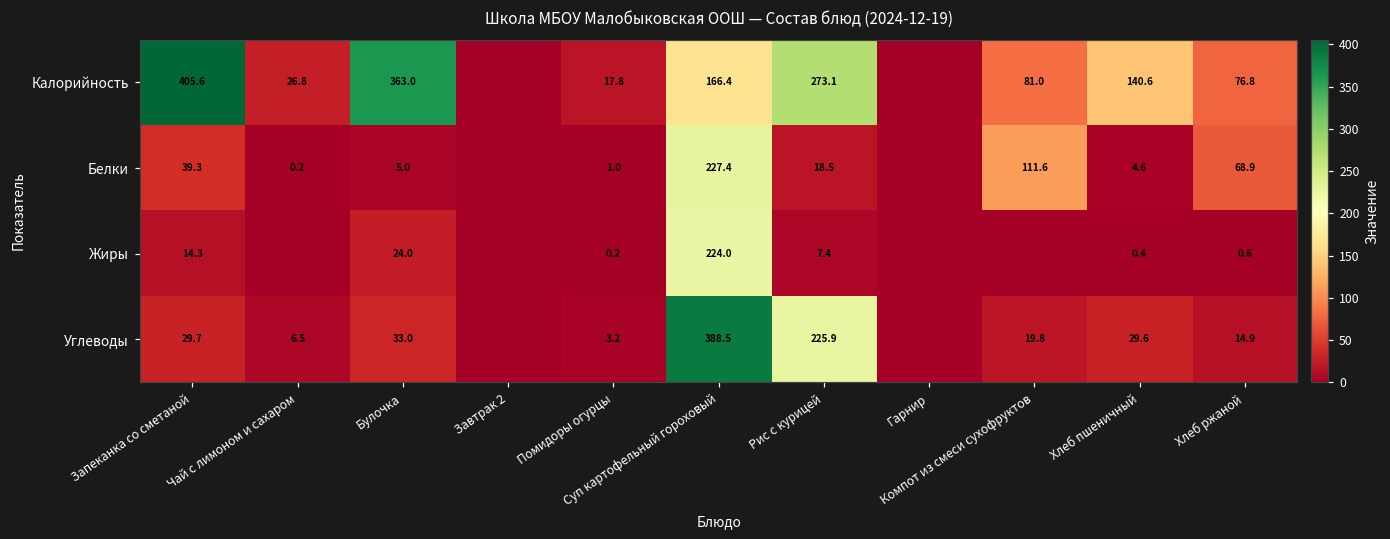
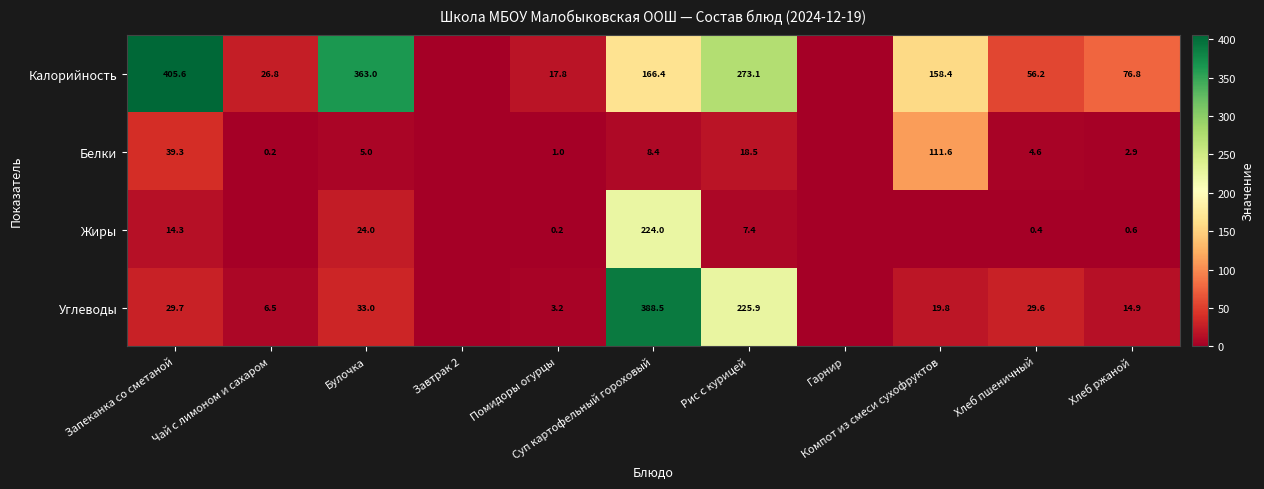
Калорийность, Компот из смеси сухофруктов: 81.0 -> 158.4
Калорийность, Хлеб пшеничный: 140.6 -> 56.2
Белки, Суп картофельный гороховый: 227.4 -> 8.4
Белки, Хлеб ржаной: 68.9 -> 2.9
